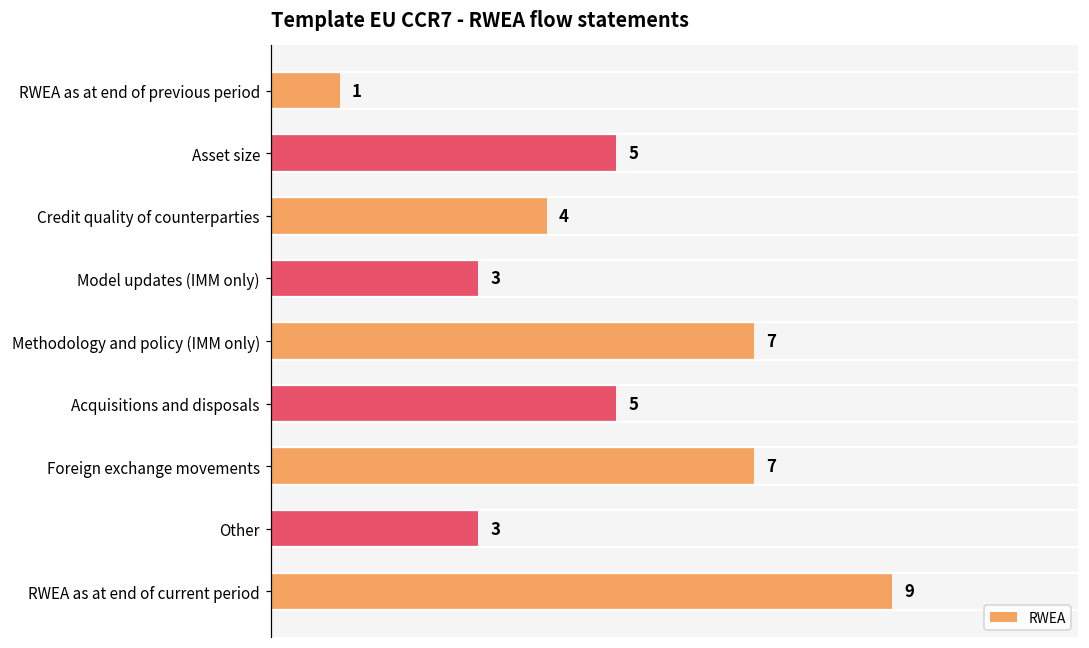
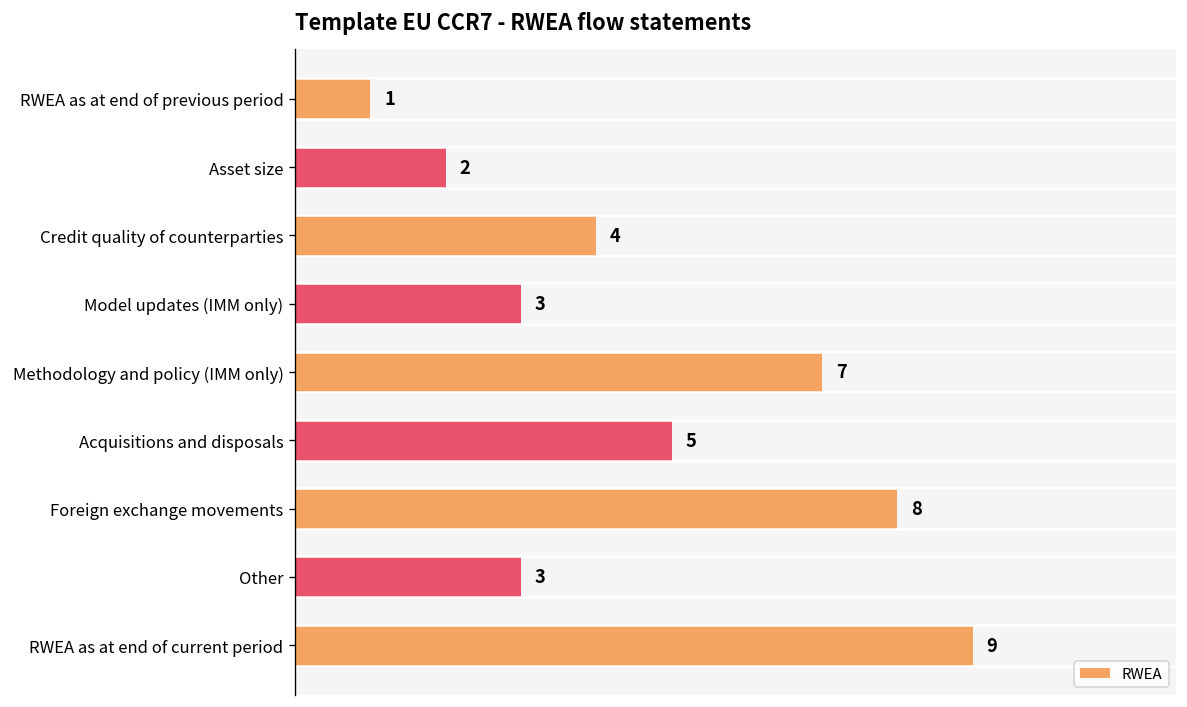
Asset size: 5 -> 2
Foreign exchange movements: 7 -> 8
